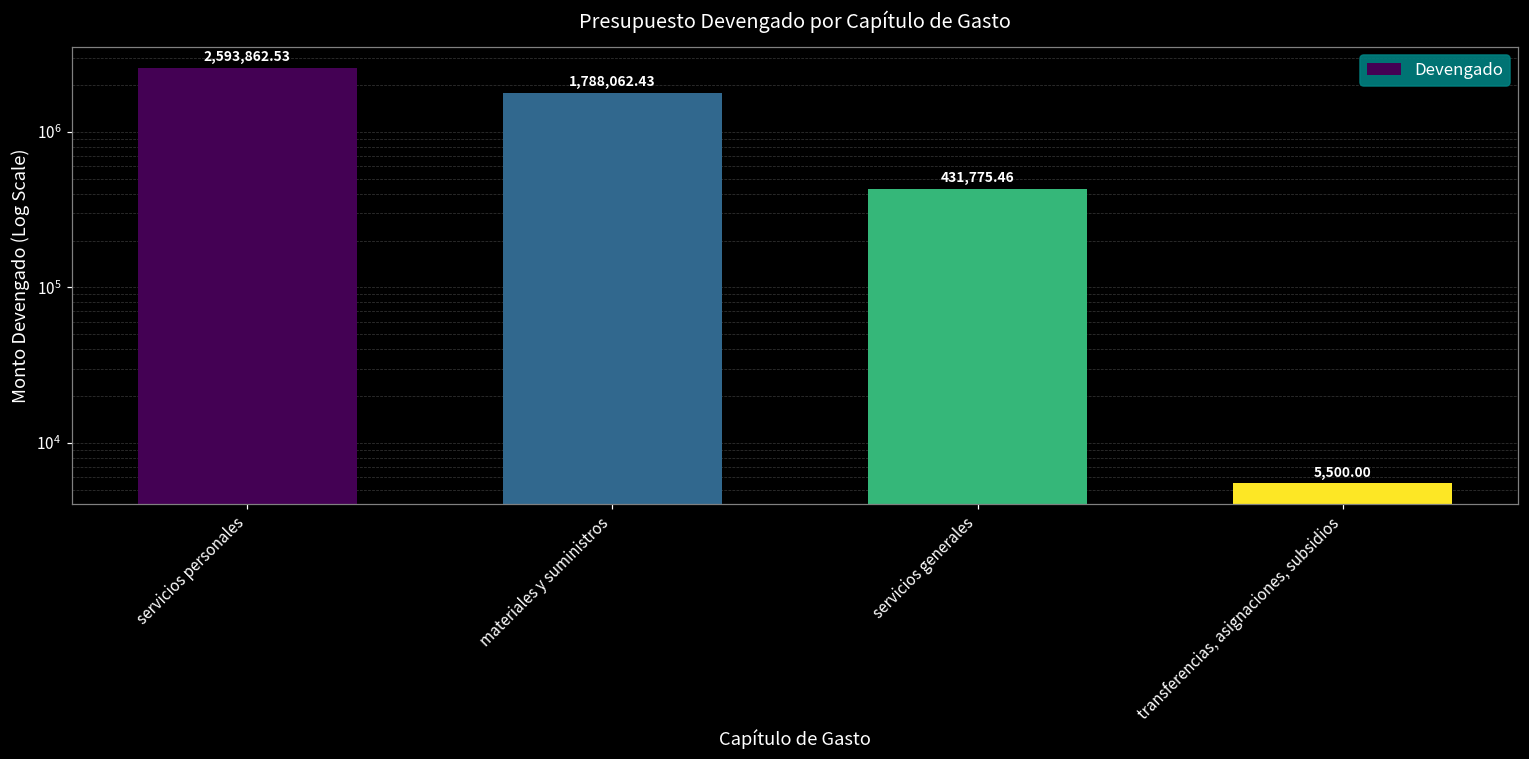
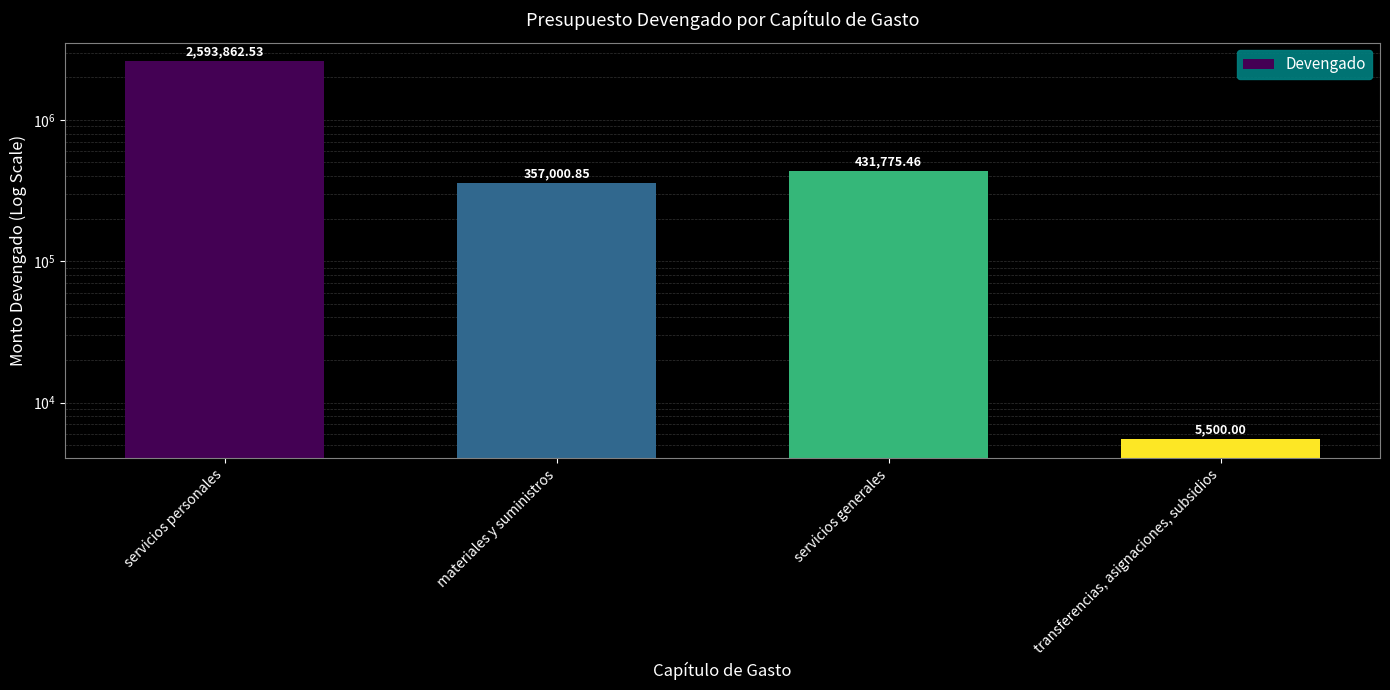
materiales y suministros: 1,788,062.43 -> 357,000.85
